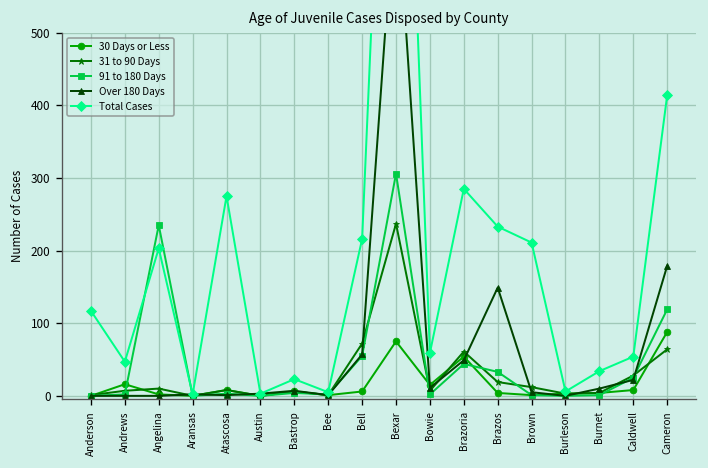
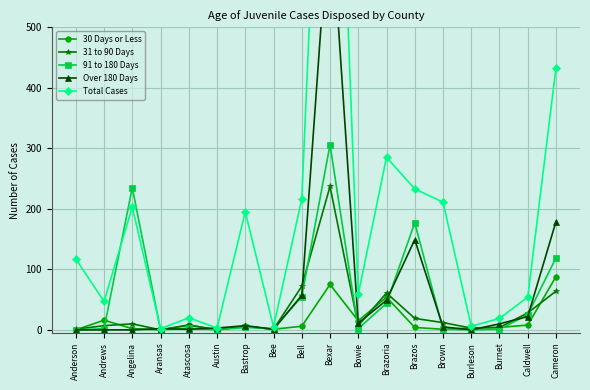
Total Cases, Atascosa: 280 -> 20
Total Cases, Bastrop: 20 -> 200
91 to 180 Days, Brazos: 30 -> 180
Total Cases, Burnet: 30 -> 20
Total Cases, Cameron: 410 -> 430
